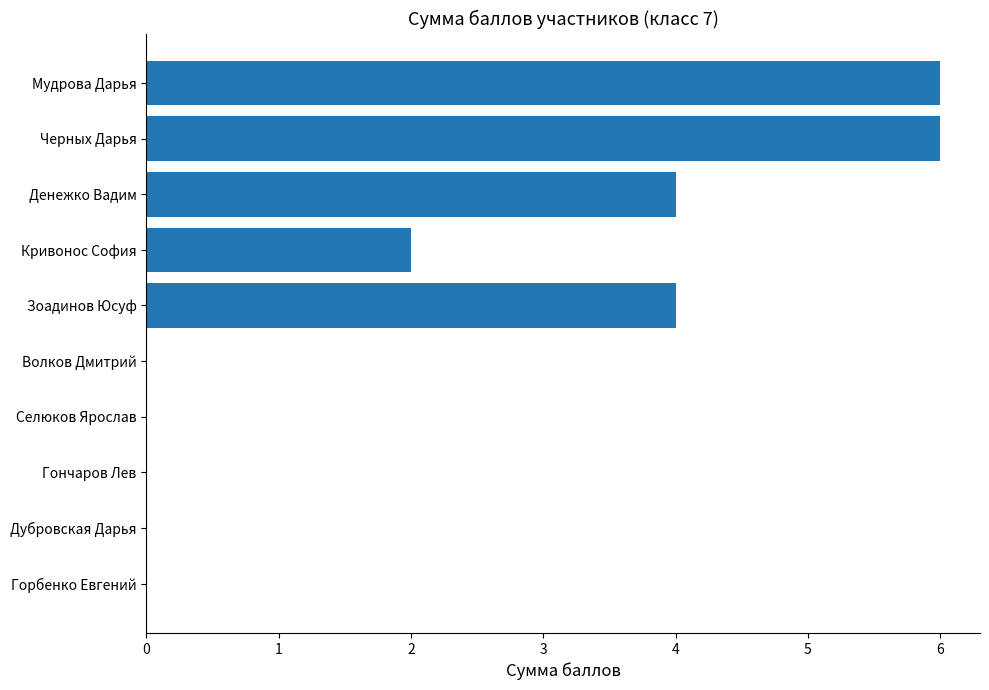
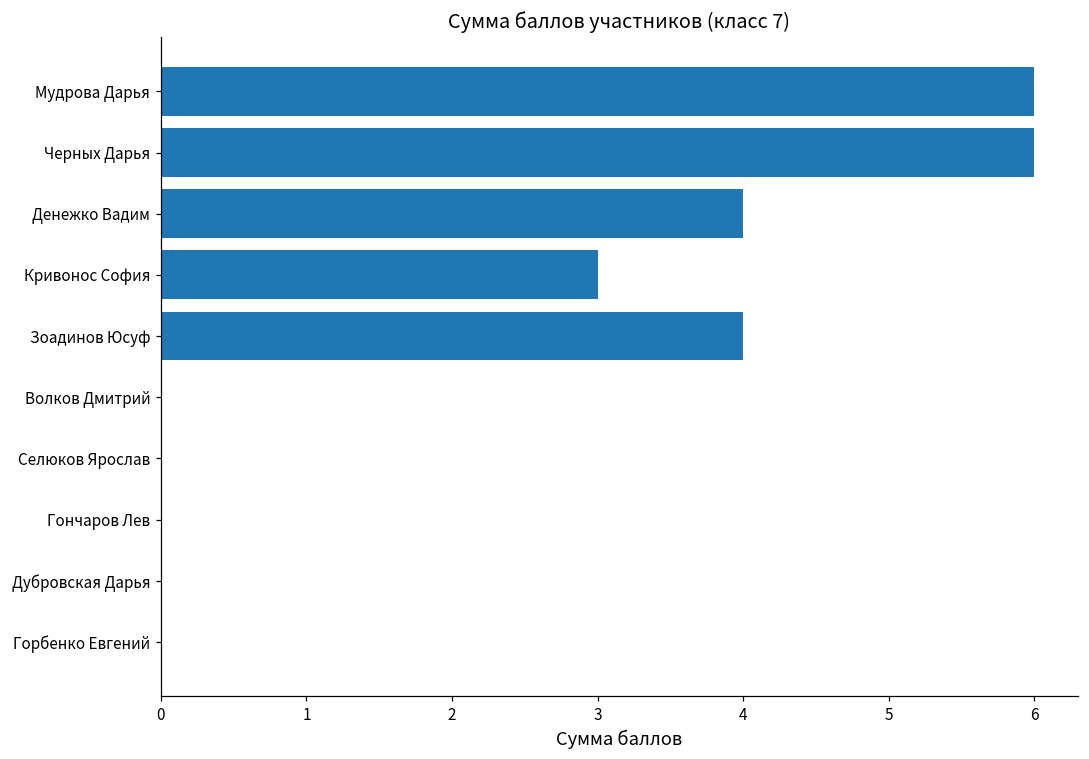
Кривонос София: 2 -> 3
